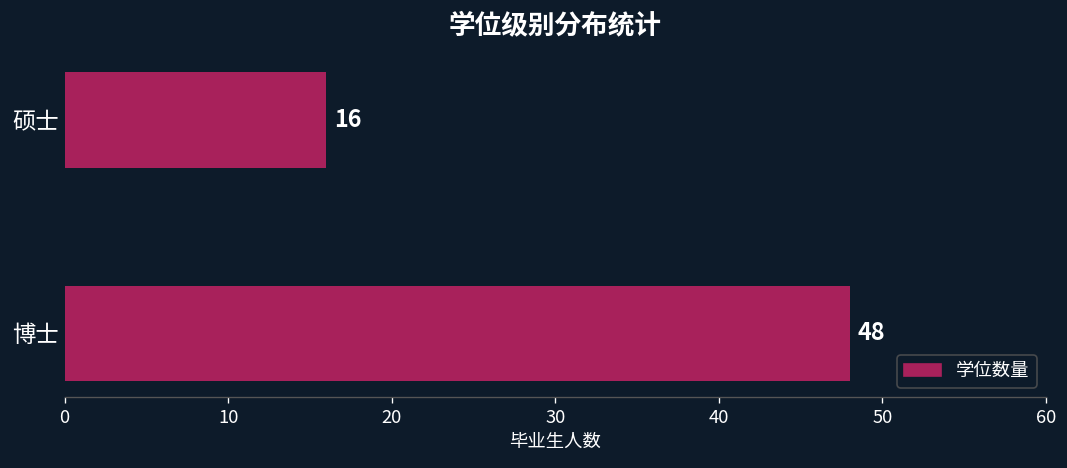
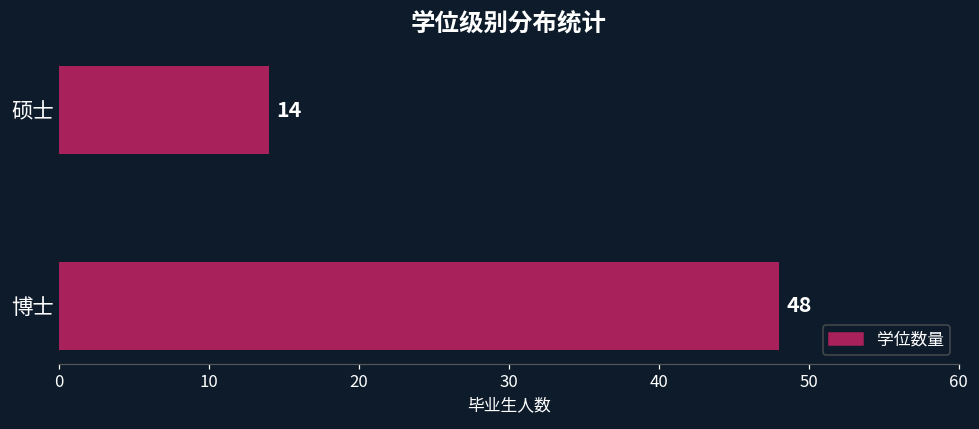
硕士: 16 -> 14
